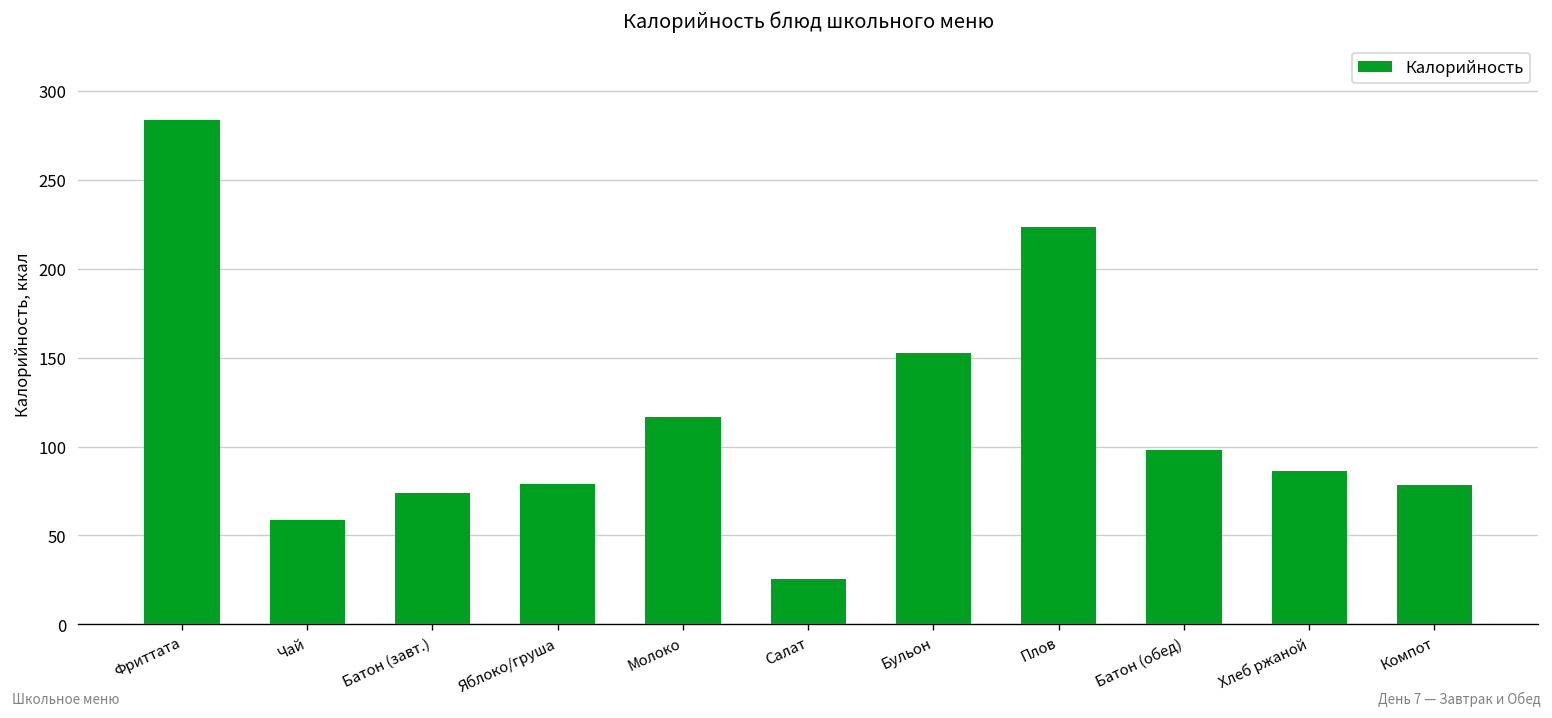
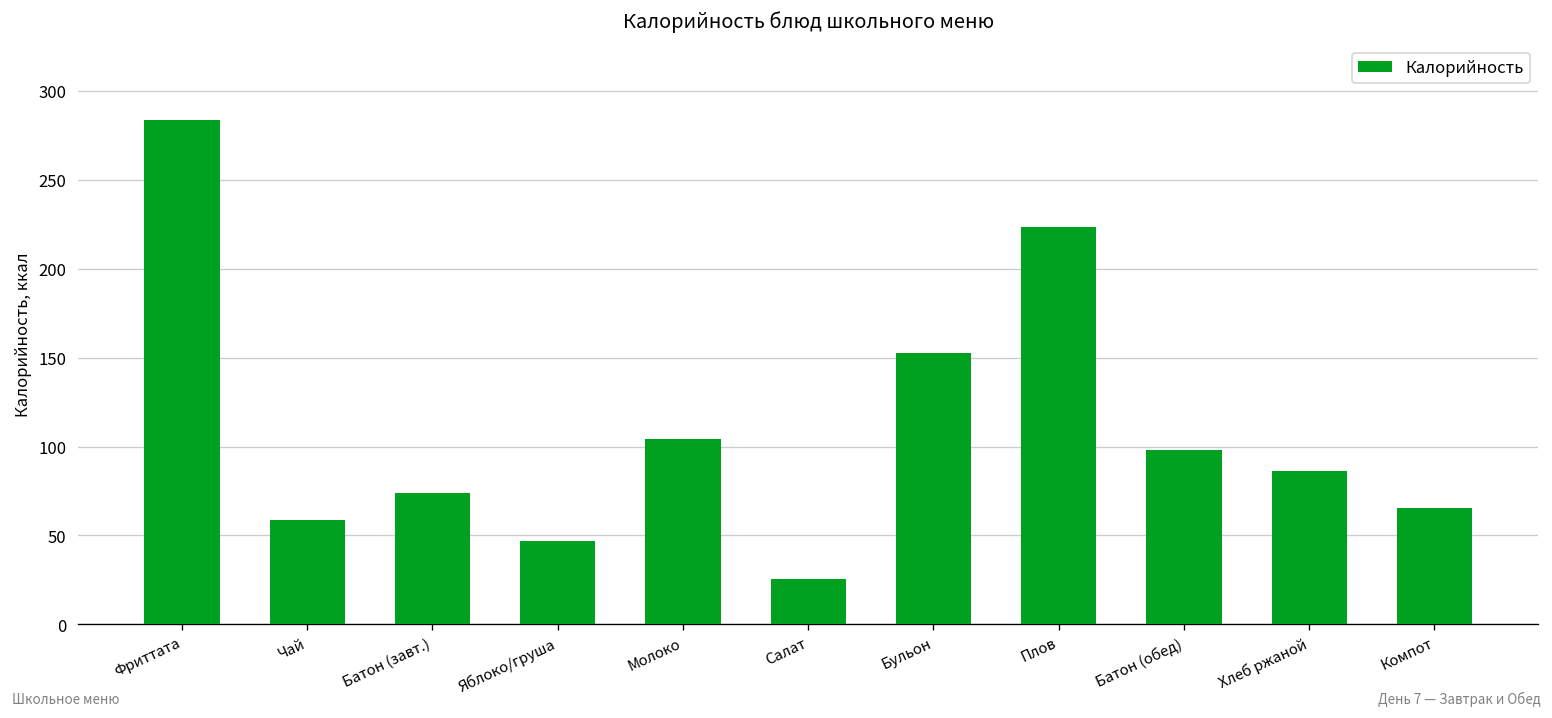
Яблоко/груша: 79 -> 47
Молоко: 117 -> 104
Компот: 79 -> 66
